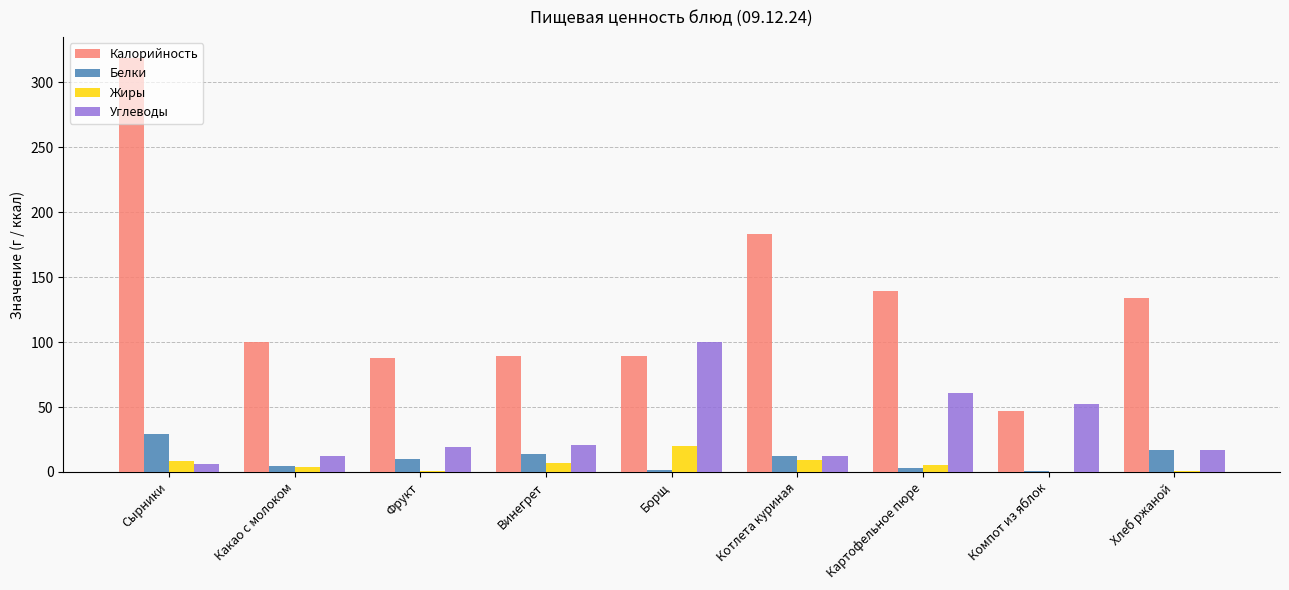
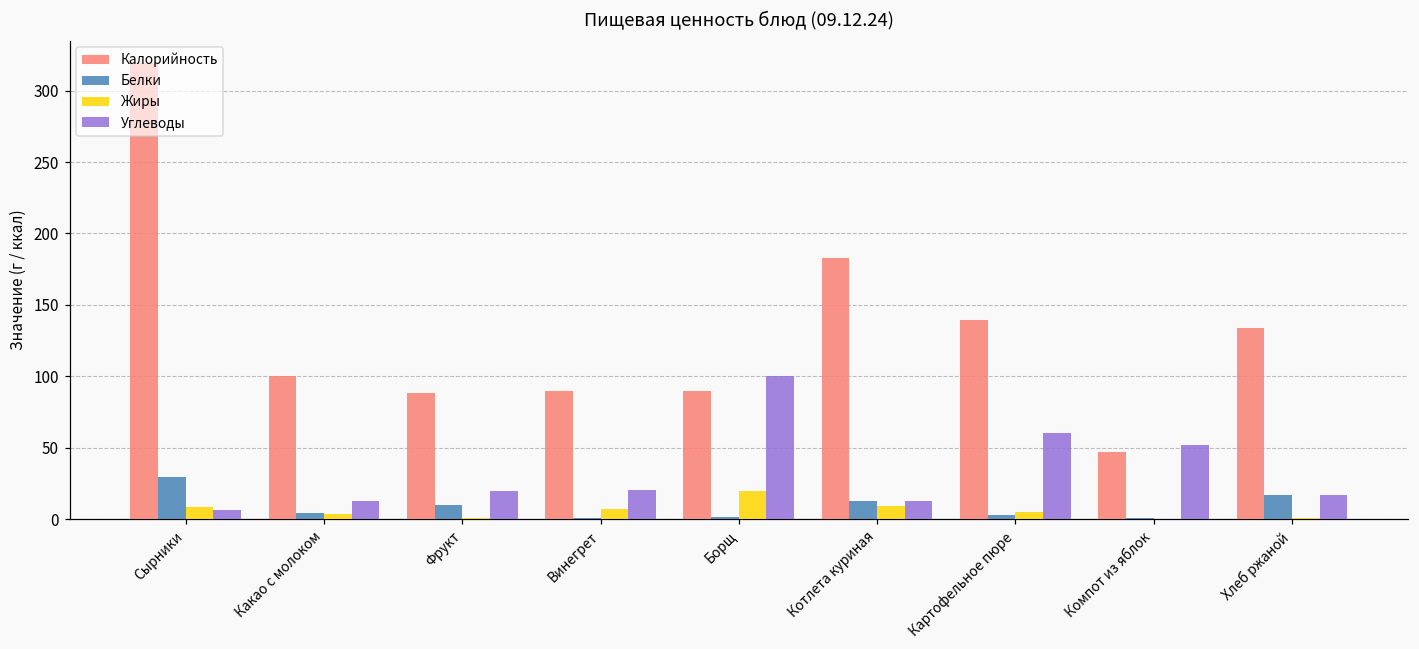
Белки, Винегрет: 14 -> 1
